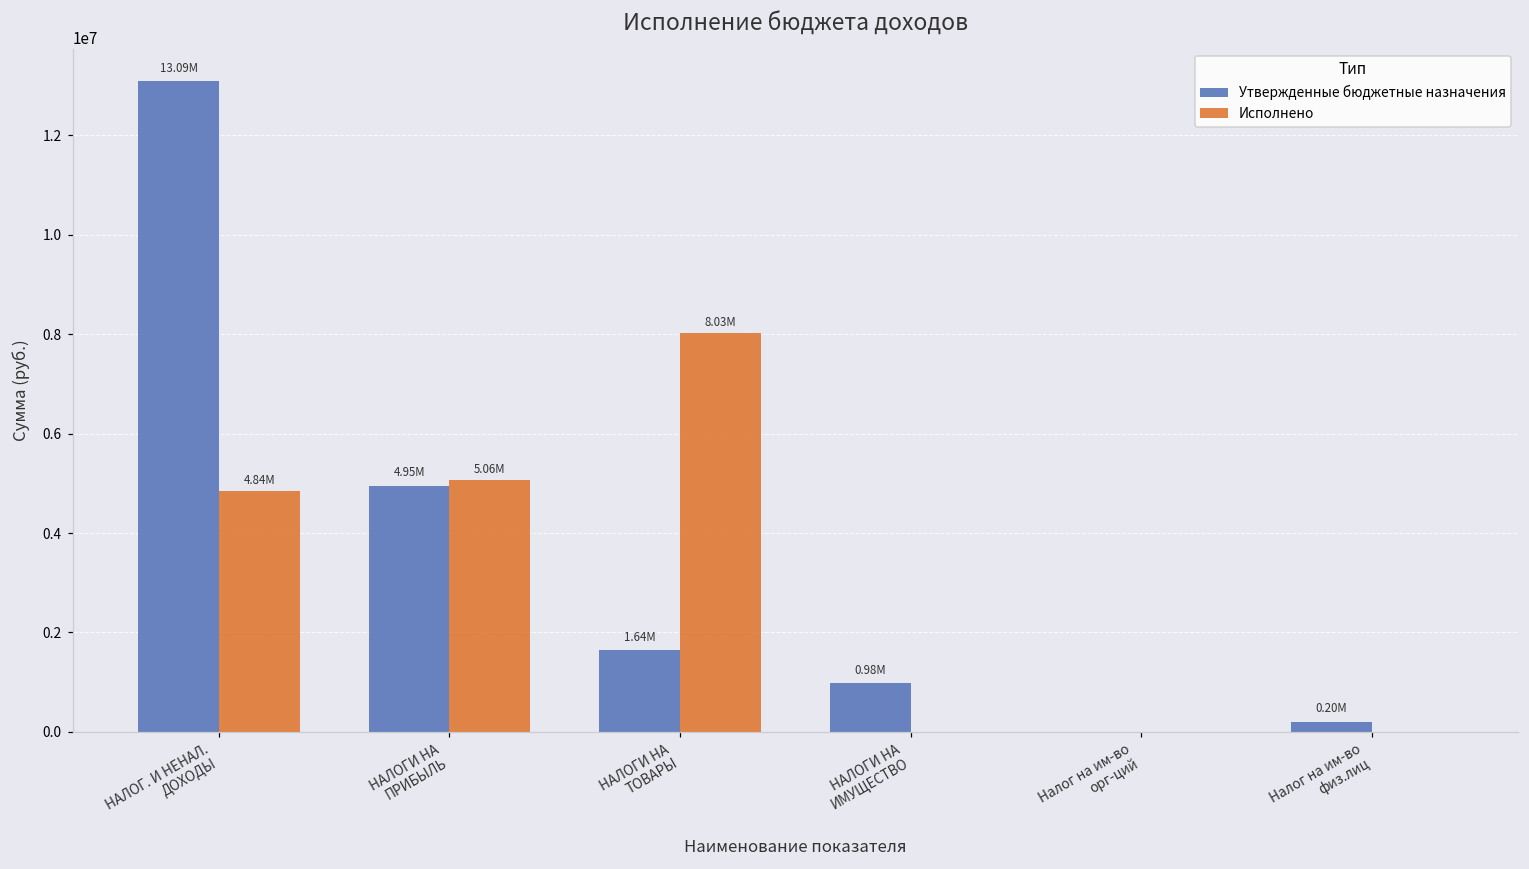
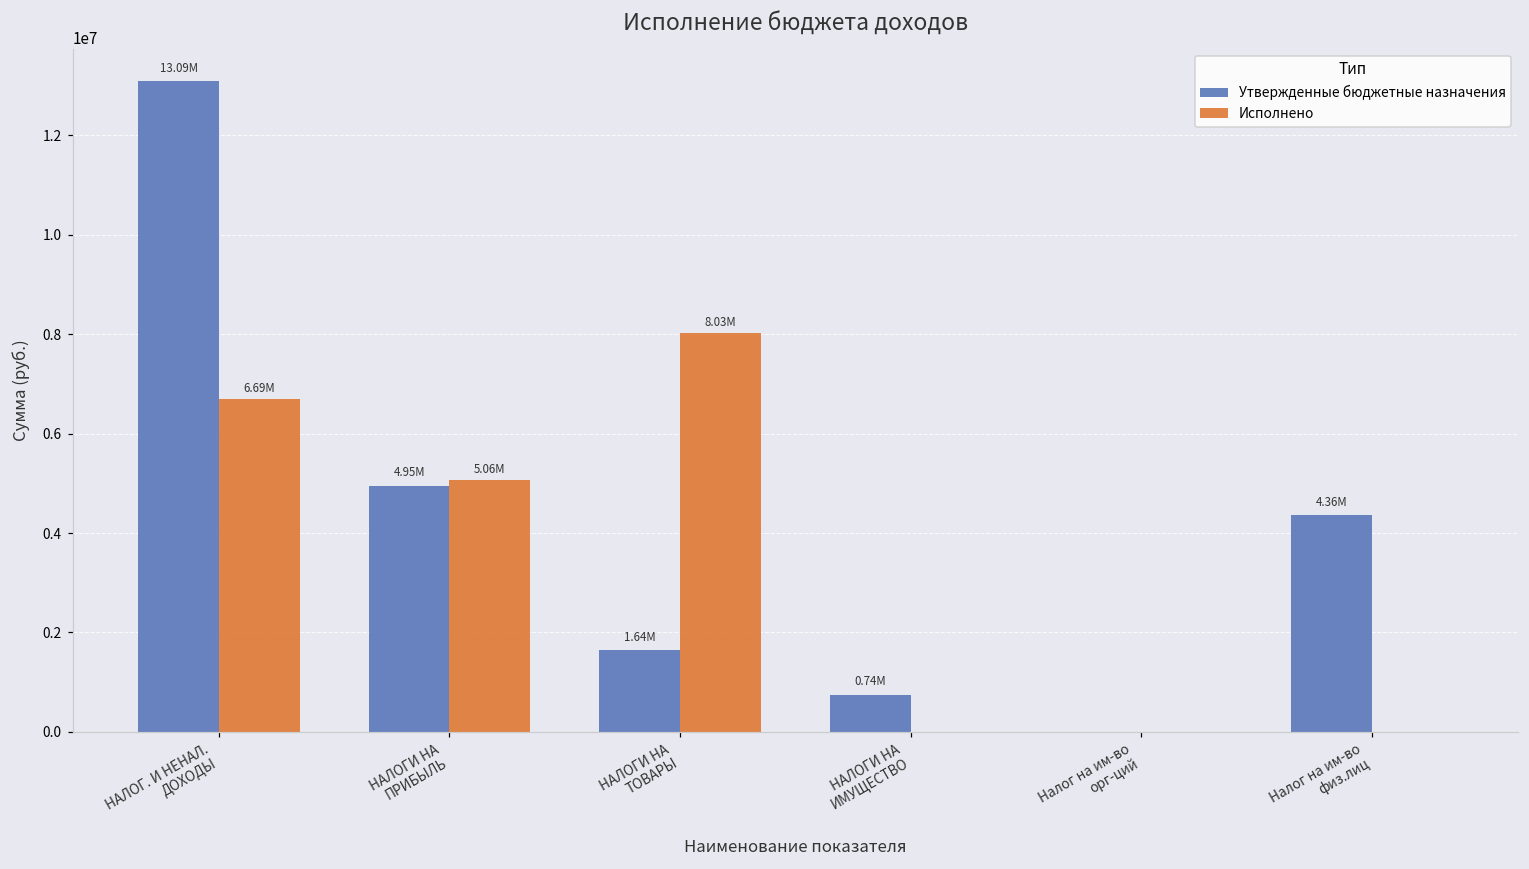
Исполнено, НАЛОГ. И НЕНАЛ. ДОХОДЫ: 4.84M -> 6.69M
Утвержденные бюджетные назначения, НАЛОГИ НА ИМУЩЕСТВО: 0.98M -> 0.74M
Утвержденные бюджетные назначения, Налог на им-во физ.лиц: 0.20M -> 4.36M
